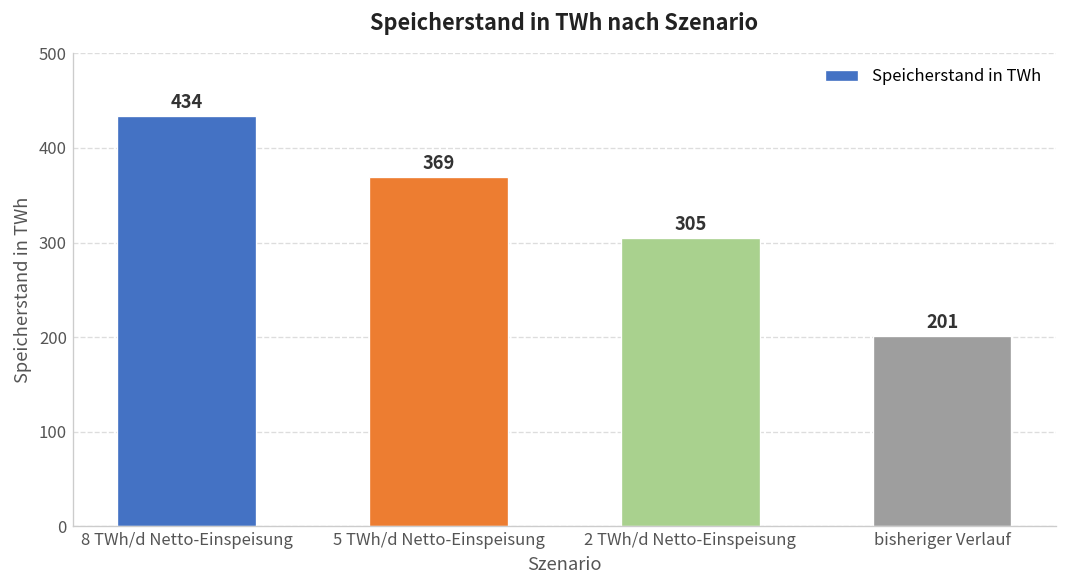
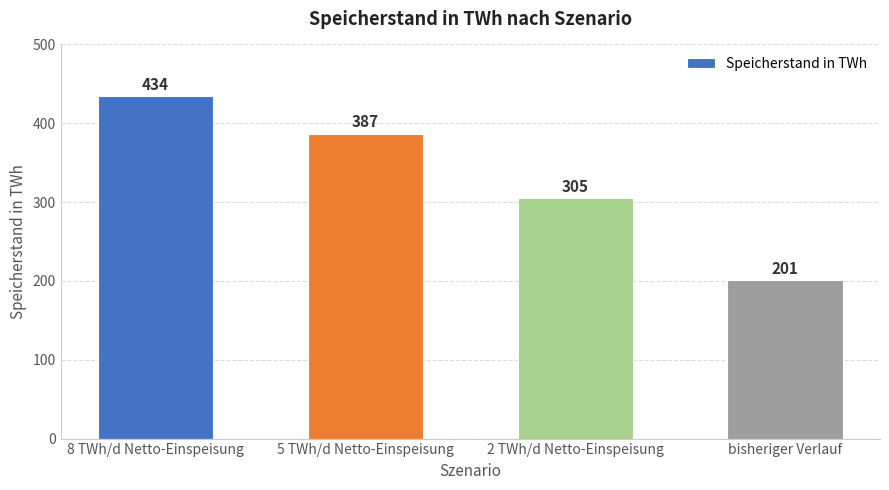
5 TWh/d Netto-Einspeisung: 369 -> 387
